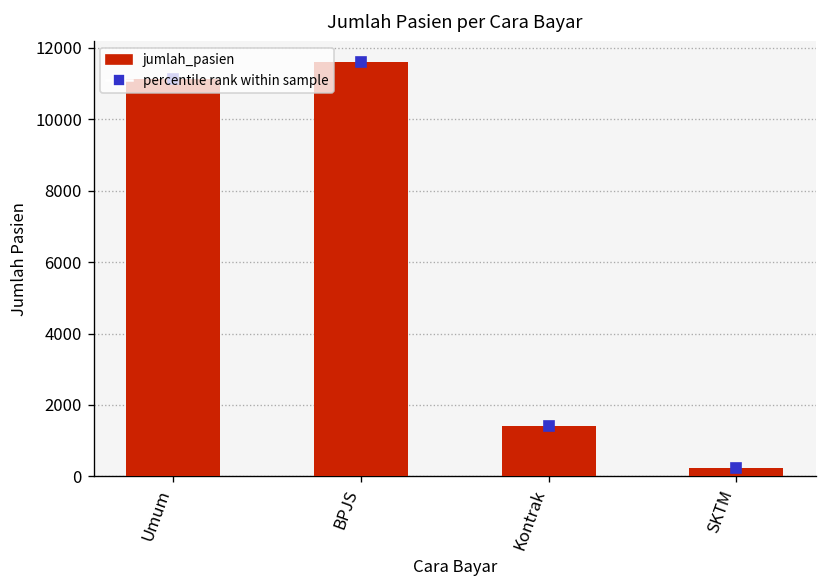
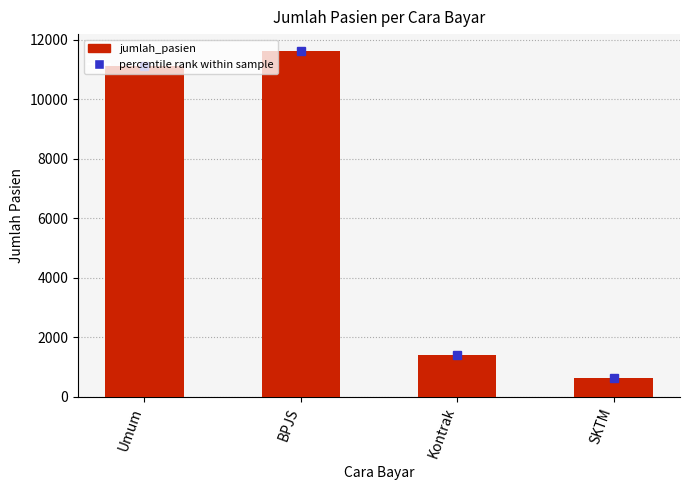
jumlah_pasien, SKTM: 200 -> 700
